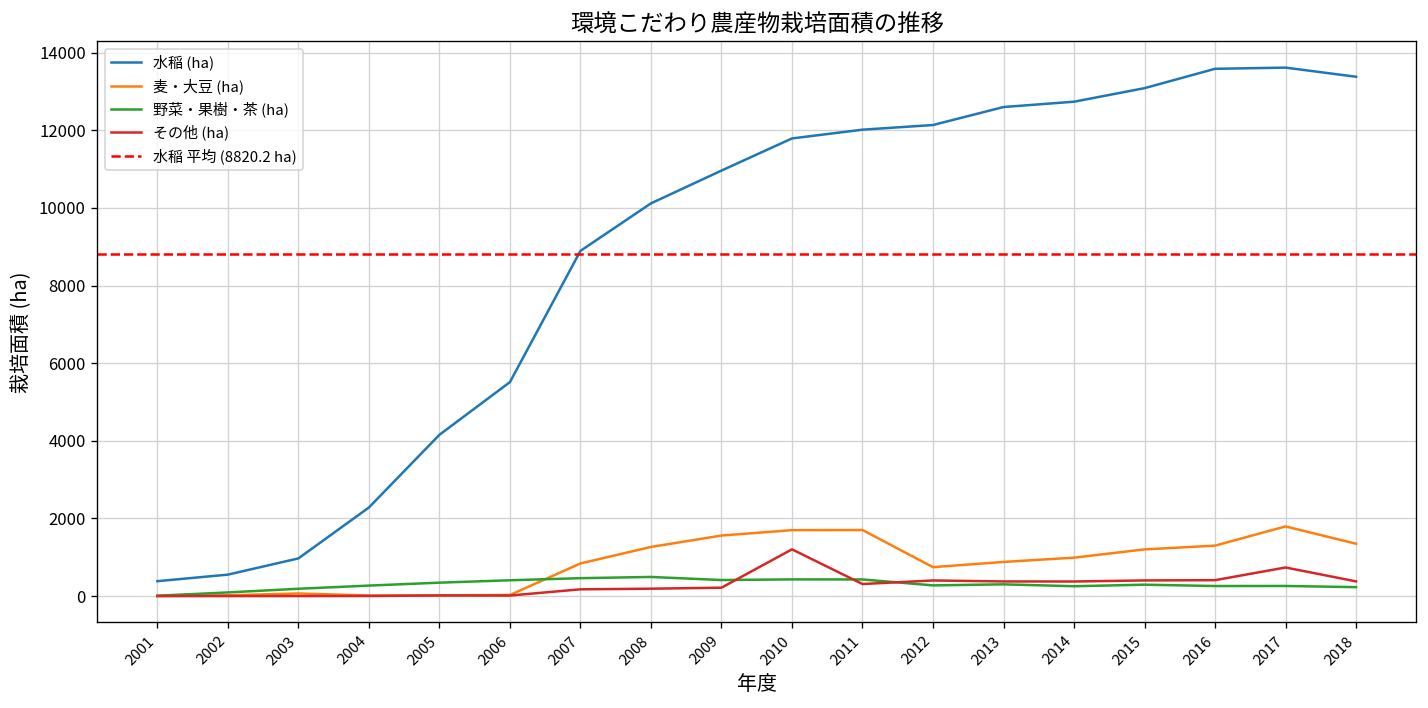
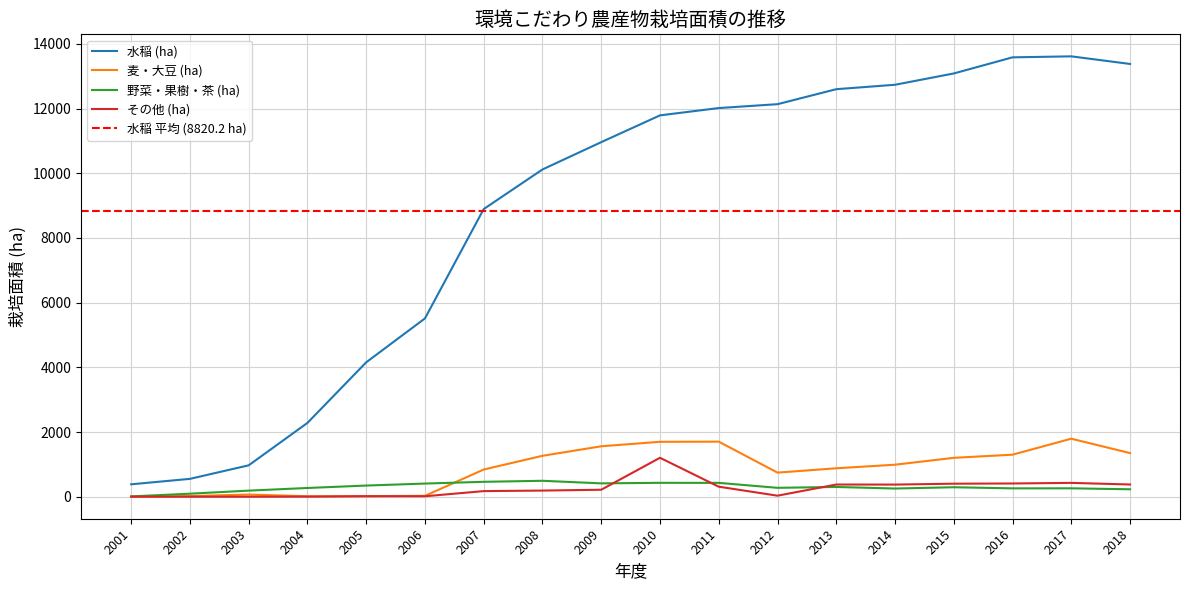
その他 (ha), 2012: 400 -> 0
その他 (ha), 2017: 700 -> 400
